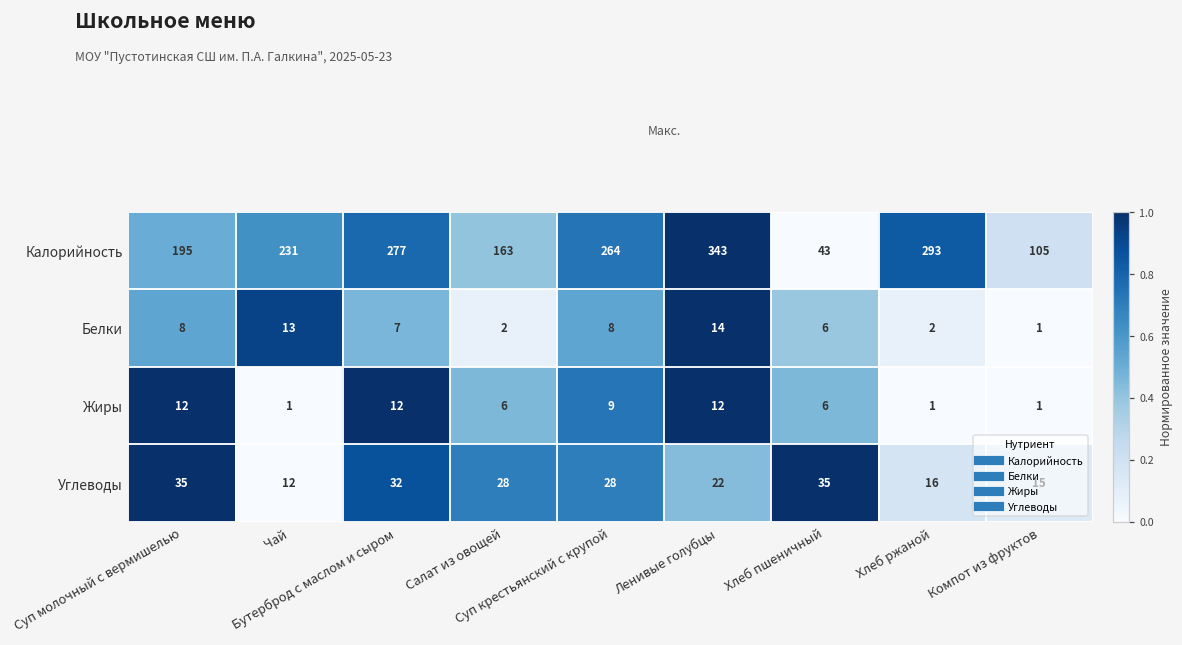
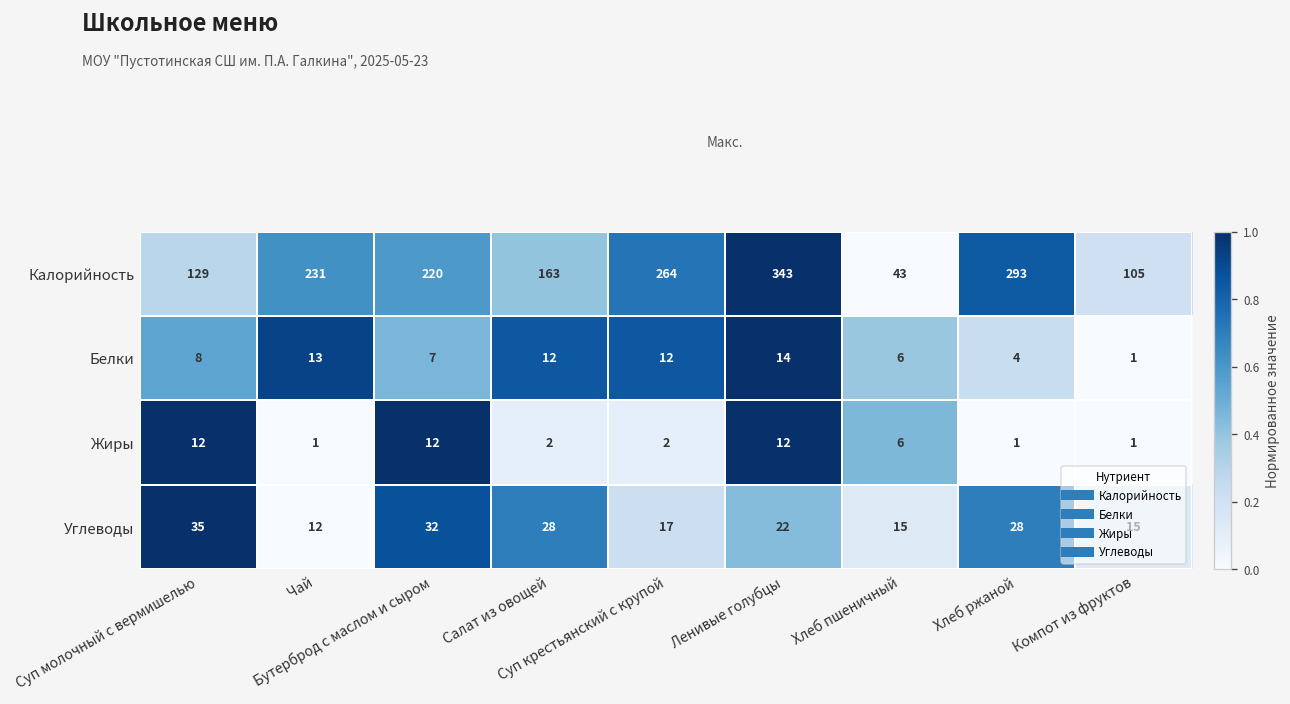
Калорийность, Суп молочный с вермишелью: 195 -> 129
Калорийность, Бутерброд с маслом и сыром: 277 -> 220
Белки, Салат из овощей: 2 -> 12
Белки, Суп крестьянский с крупой: 8 -> 12
Белки, Хлеб ржаной: 2 -> 4
Жиры, Салат из овощей: 6 -> 2
Жиры, Суп крестьянский с крупой: 9 -> 2
Углеводы, Суп крестьянский с крупой: 28 -> 17
Углеводы, Хлеб пшеничный: 35 -> 15
Углеводы, Хлеб ржаной: 16 -> 28
